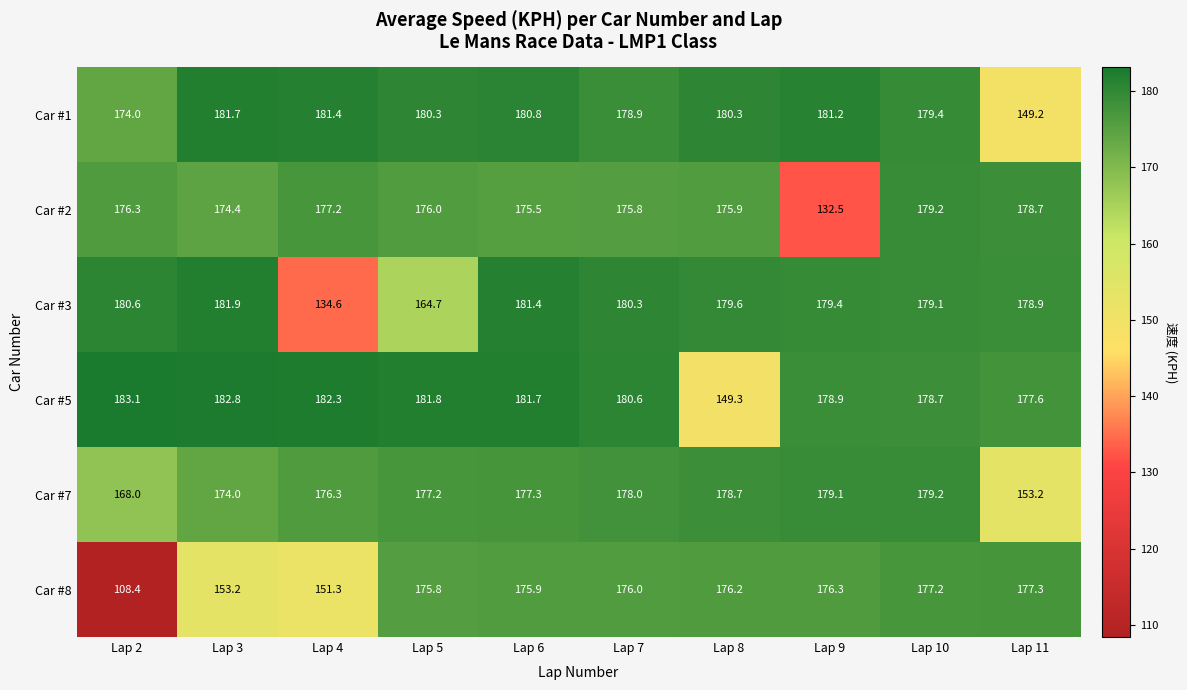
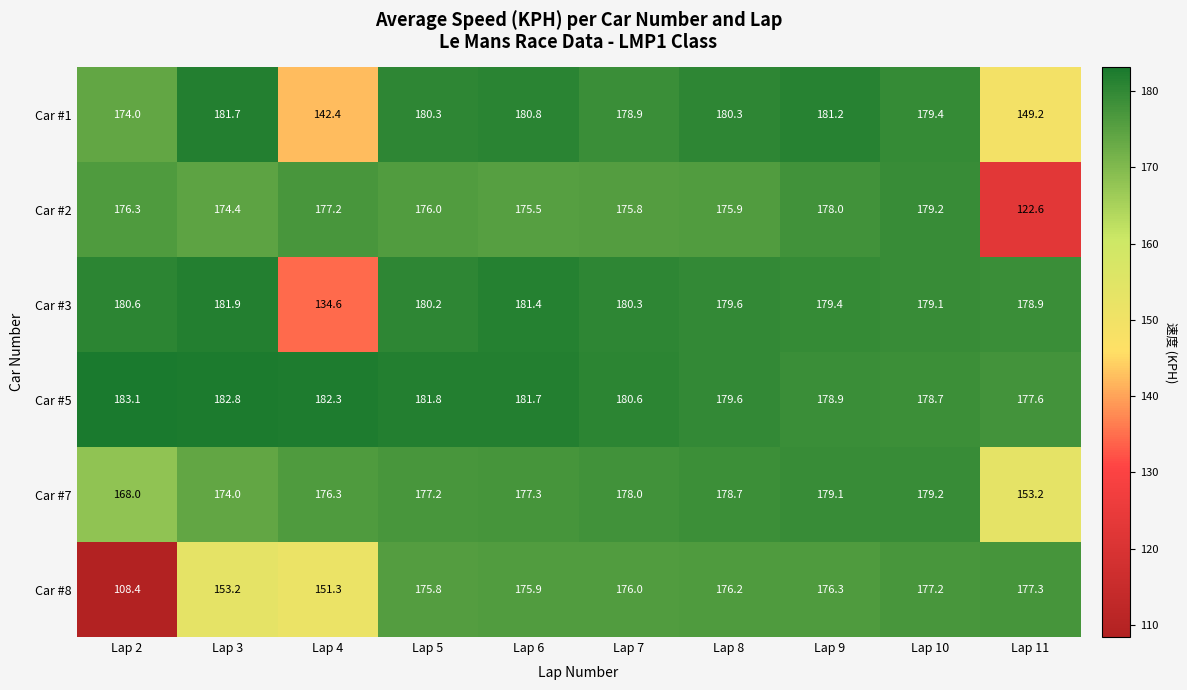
Car #1, Lap 4: 181.4 -> 142.4
Car #2, Lap 9: 132.5 -> 178.0
Car #2, Lap 11: 178.7 -> 122.6
Car #3, Lap 5: 164.7 -> 180.2
Car #5, Lap 8: 149.3 -> 179.6
